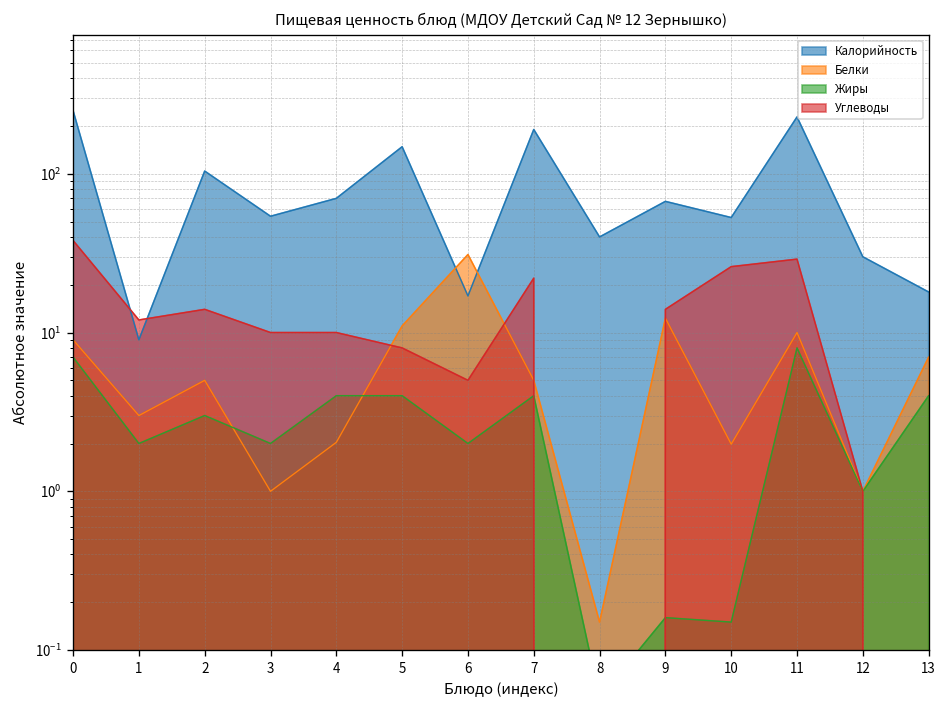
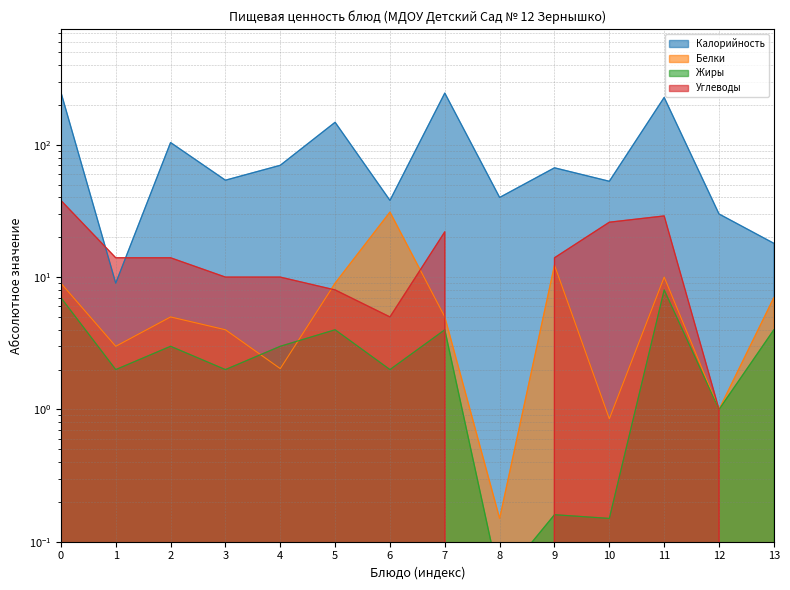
Углеводы, 1: 12 -> 14
Белки, 3: 1 -> 4
Жиры, 4: 4 -> 3
Белки, 5: 11 -> 9
Калорийность, 6: 17 -> 38
Калорийность, 7: 190 -> 250
Белки, 10: 2.0 -> 0.9
